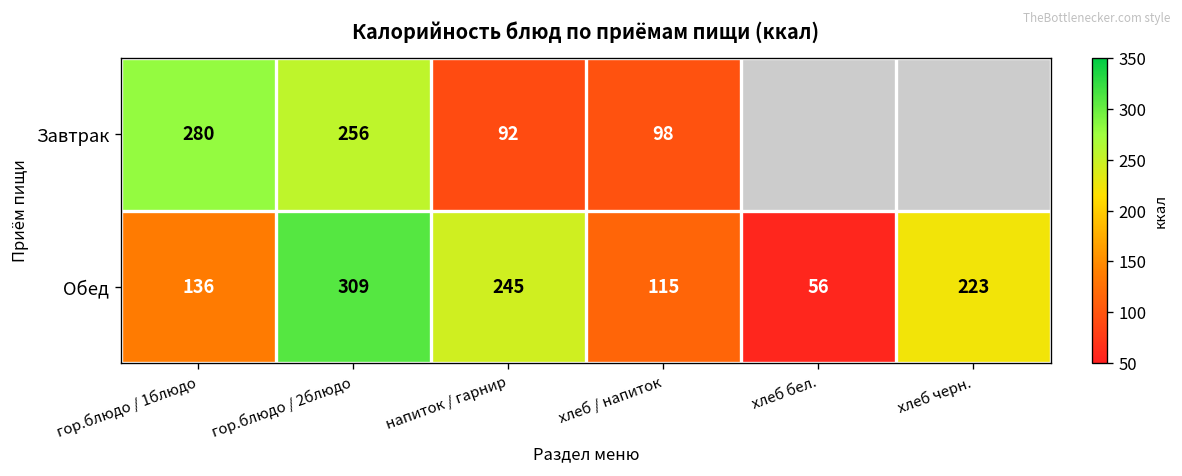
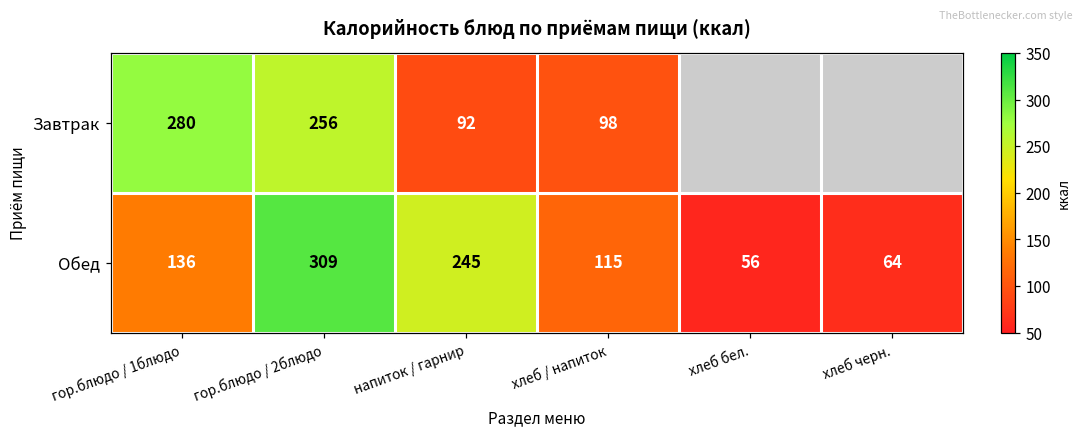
Обед, хлеб черн.: 223 -> 64
